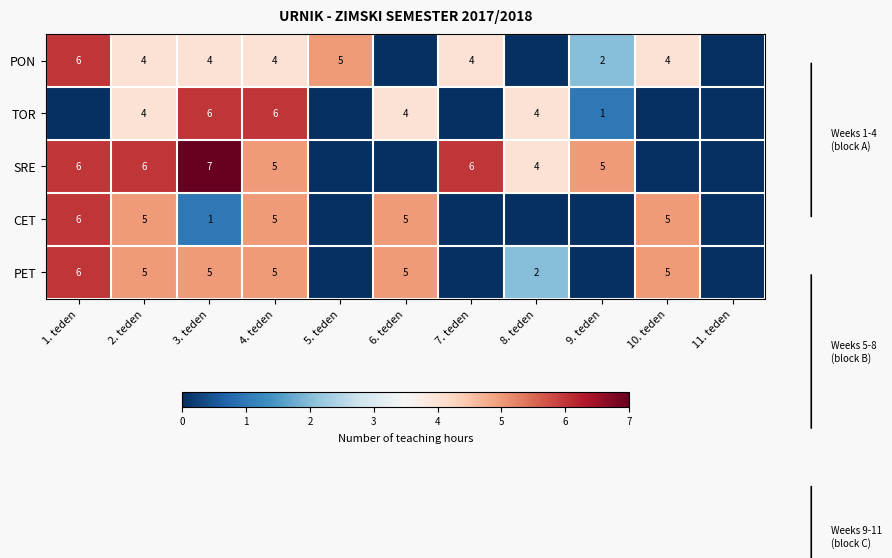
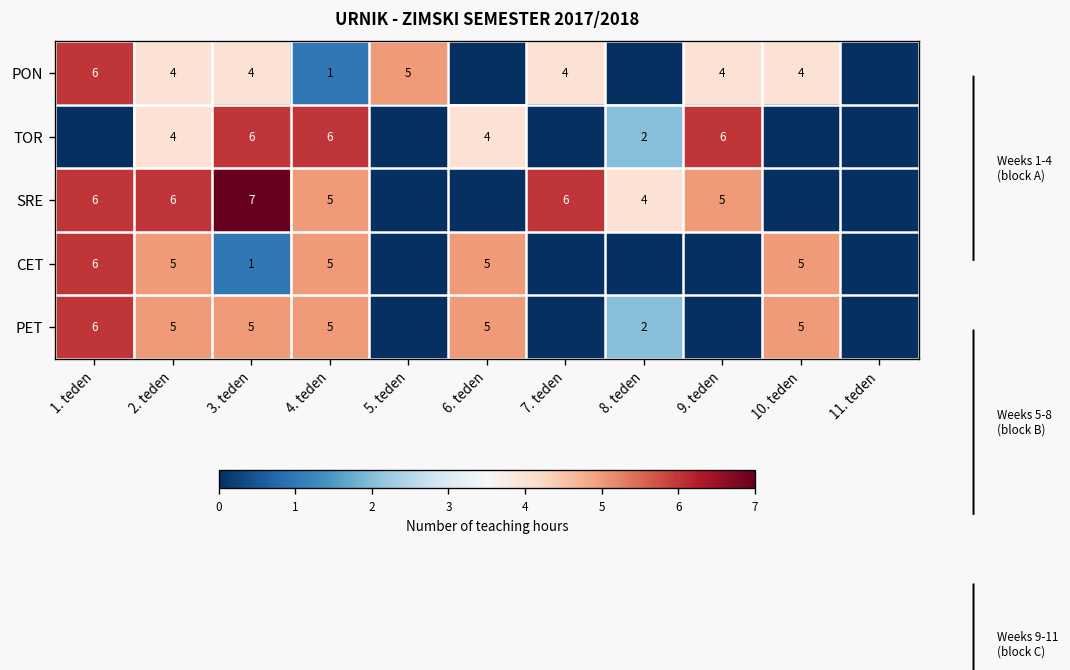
PON, 4. teden: 4 -> 1
PON, 9. teden: 2 -> 4
TOR, 8. teden: 4 -> 2
TOR, 9. teden: 1 -> 6
